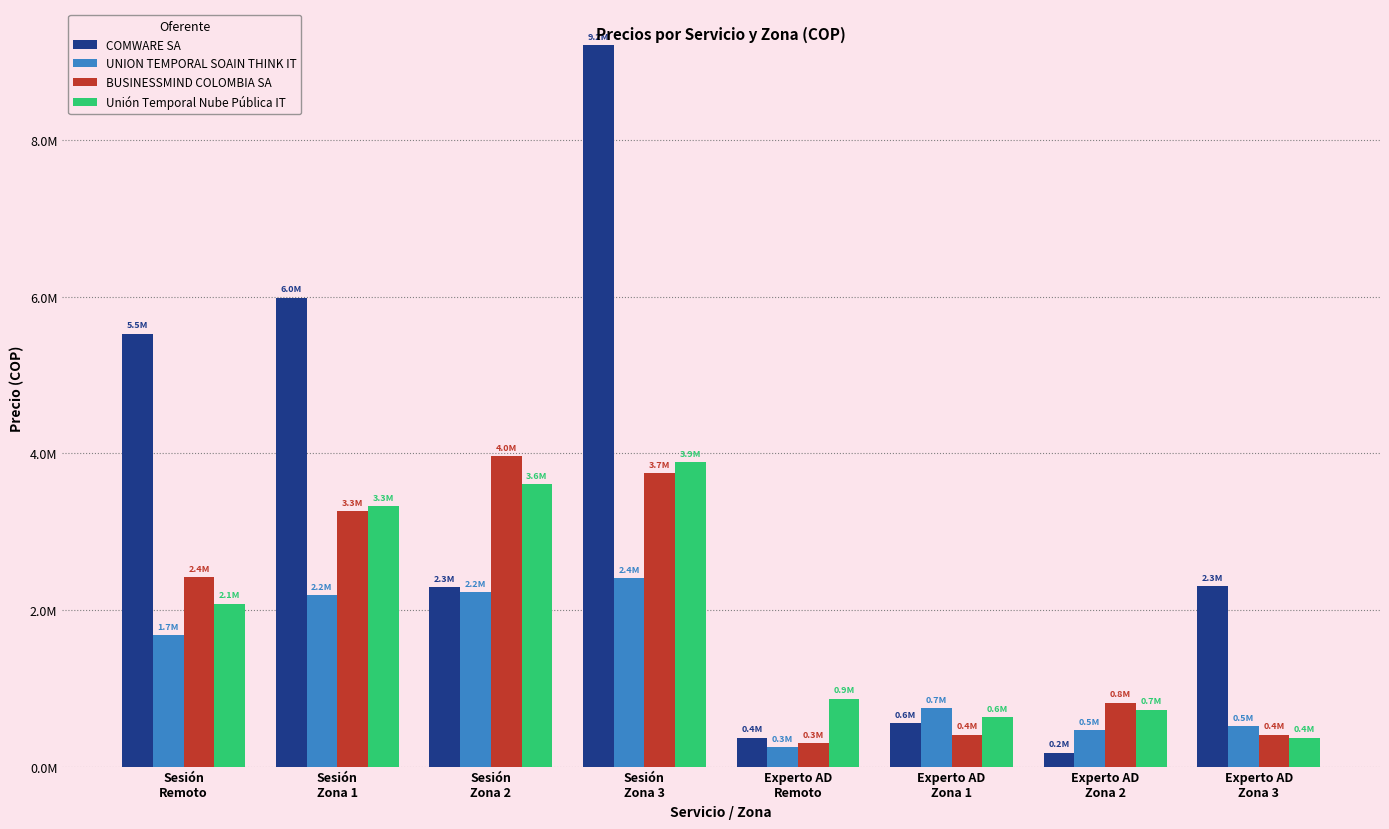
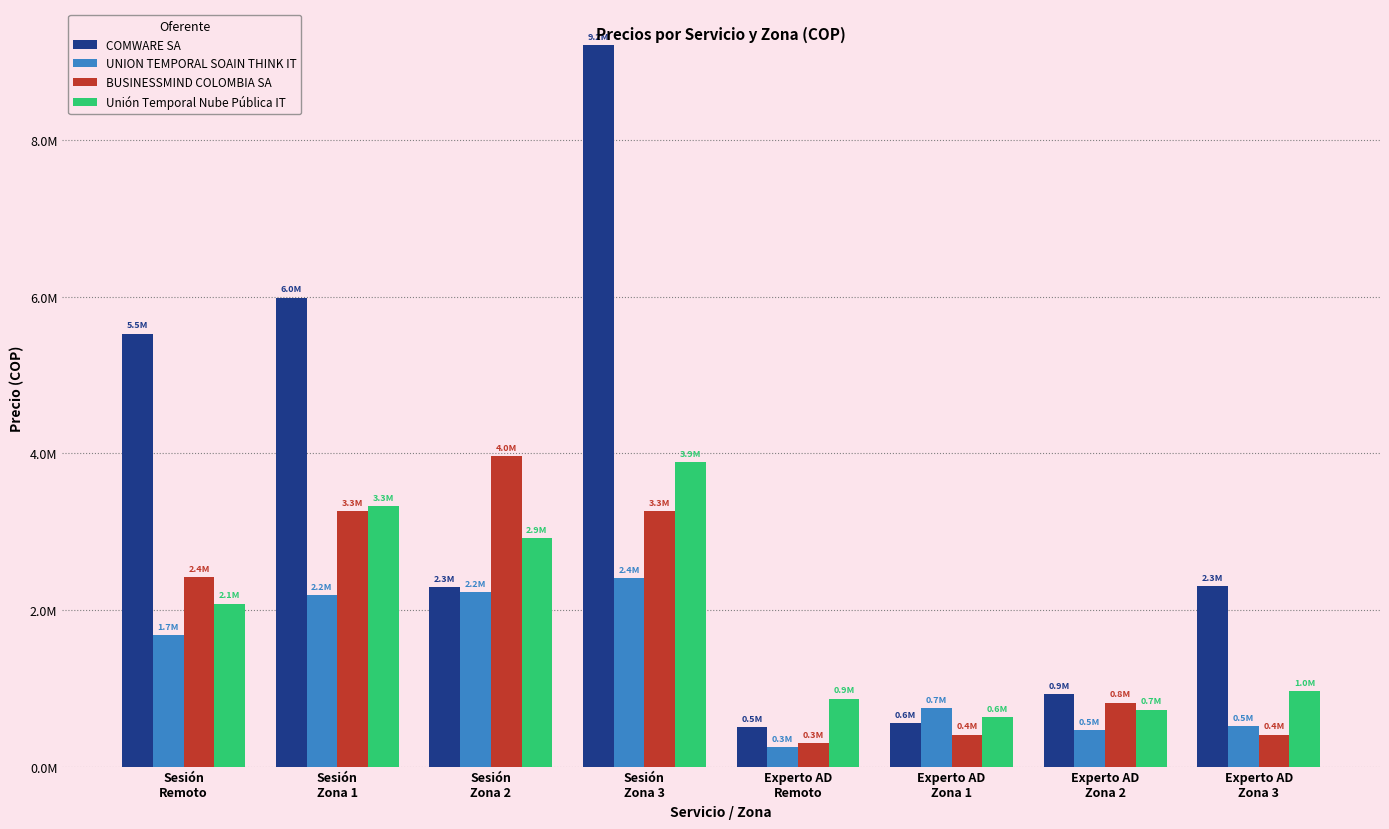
Unión Temporal Nube Pública IT, Sesión Zona 2: 3.6M -> 2.9M
BUSINESSMIND COLOMBIA SA, Sesión Zona 3: 3.7M -> 3.3M
COMWARE SA, Experto AD Remoto: 0.4M -> 0.5M
COMWARE SA, Experto AD Zona 2: 0.2M -> 0.9M
Unión Temporal Nube Pública IT, Experto AD Zona 3: 0.4M -> 1.0M
